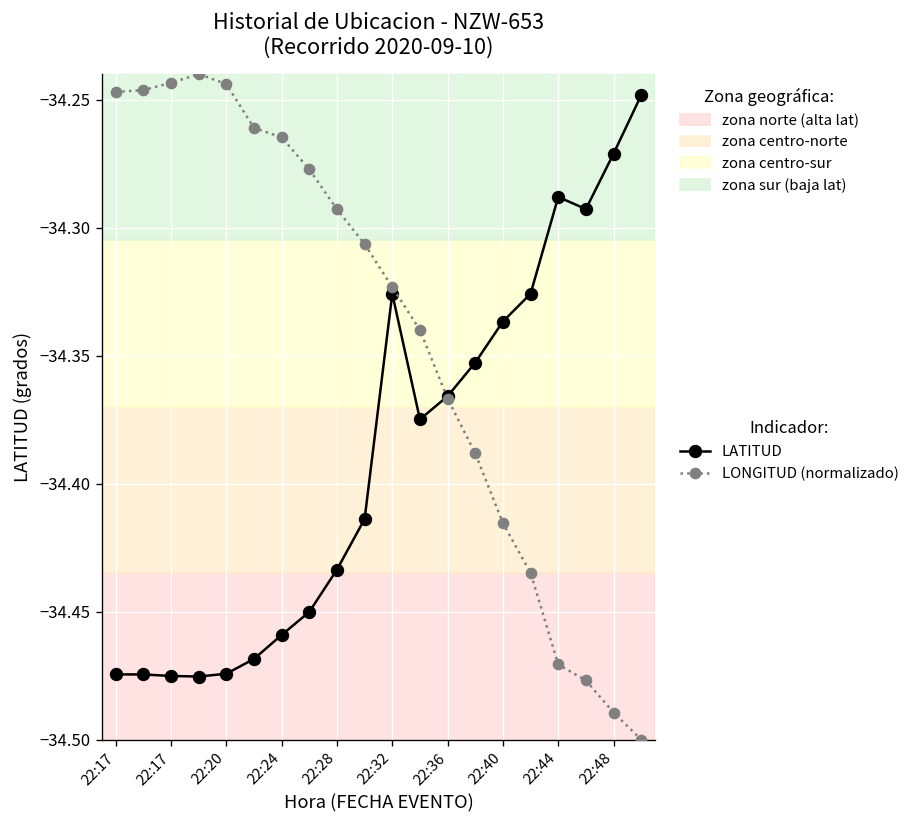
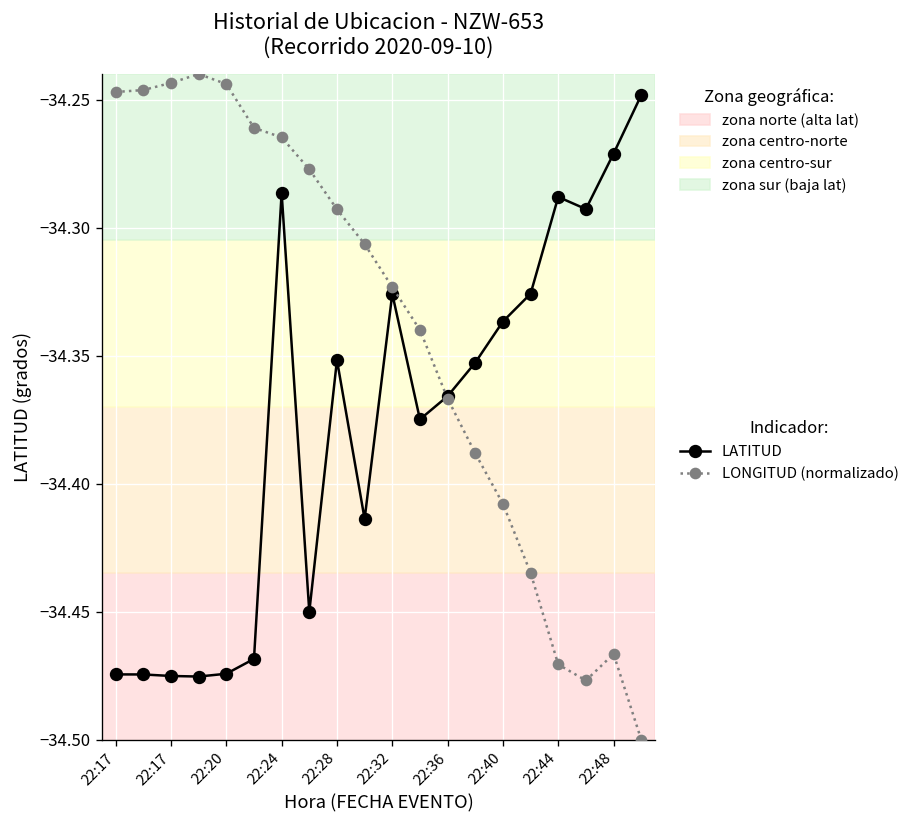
LATITUD, 22:24: -34.459 -> -34.286
LATITUD, 22:28: -34.434 -> -34.352
LONGITUD (normalizado), 22:40: -34.415 -> -34.408
LONGITUD (normalizado), 22:48: -34.489 -> -34.467
